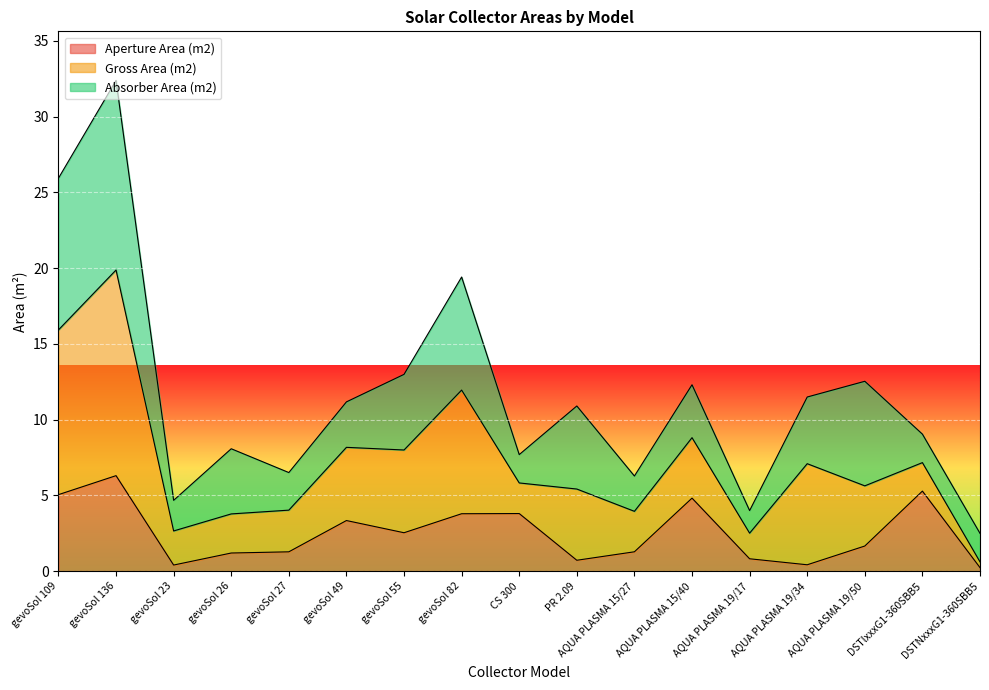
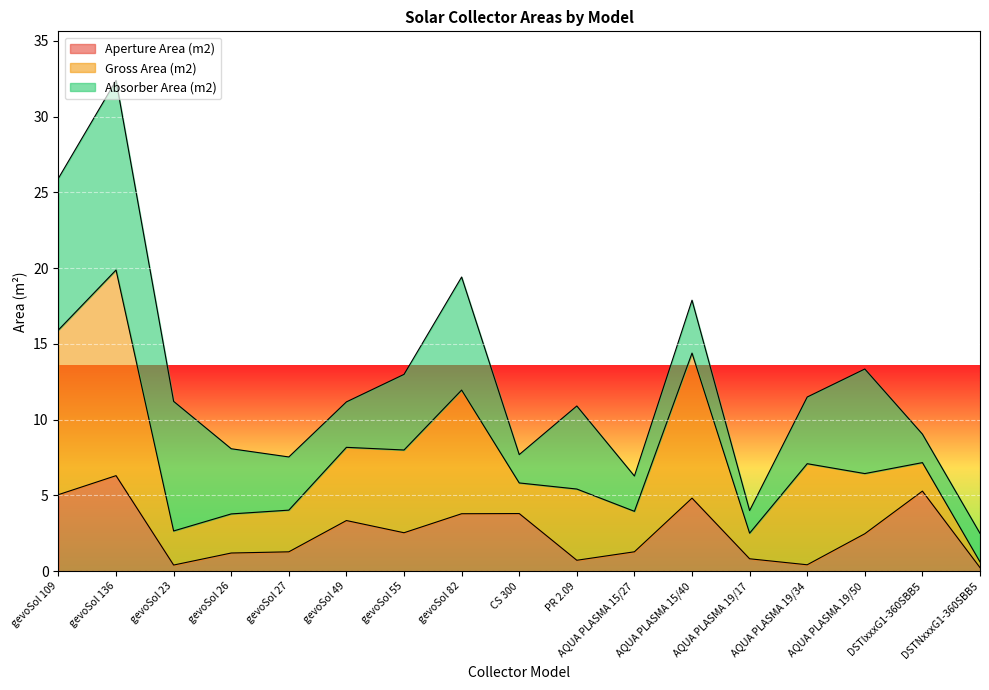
Absorber Area (m2), gevoSol 23: 2.0 -> 8.6
Absorber Area (m2), gevoSol 27: 2.5 -> 3.5
Gross Area (m2), AQUA PLASMA 15/40: 4.0 -> 9.6
Aperture Area (m2), AQUA PLASMA 19/50: 1.7 -> 2.5
